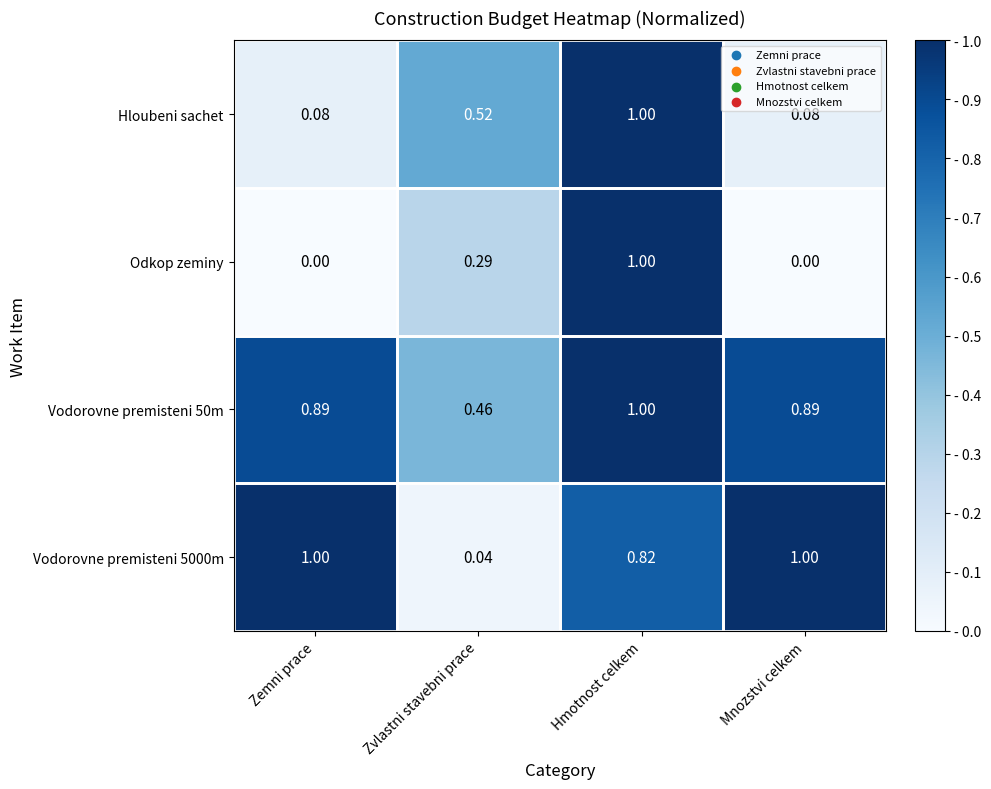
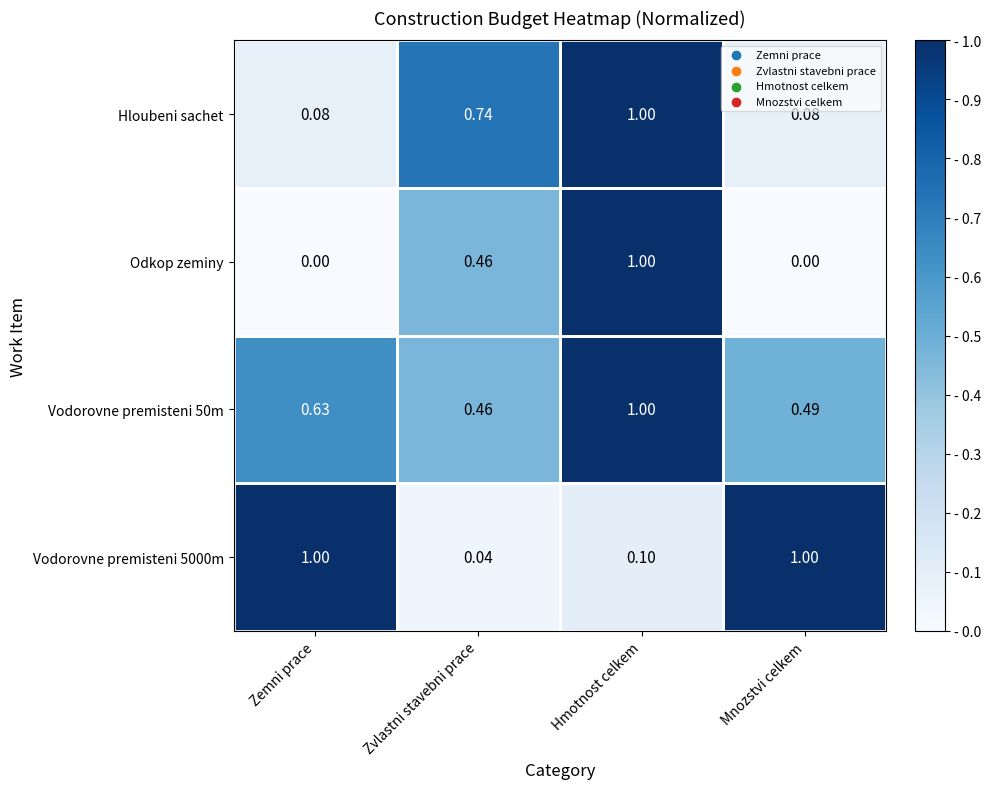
Hloubeni sachet, Zvlastni stavebni prace: 0.52 -> 0.74
Odkop zeminy, Zvlastni stavebni prace: 0.29 -> 0.46
Vodorovne premisteni 50m, Zemni prace: 0.89 -> 0.63
Vodorovne premisteni 50m, Mnozstvi celkem: 0.89 -> 0.49
Vodorovne premisteni 5000m, Hmotnost celkem: 0.82 -> 0.10
